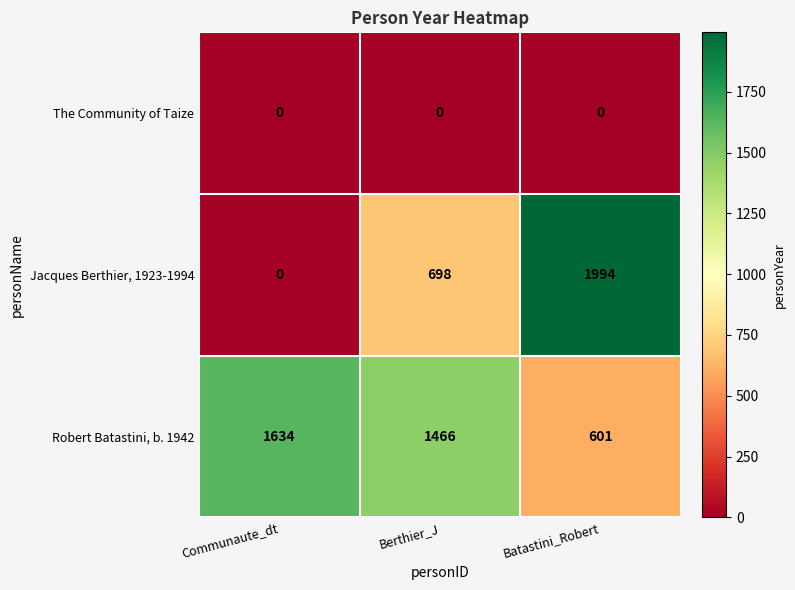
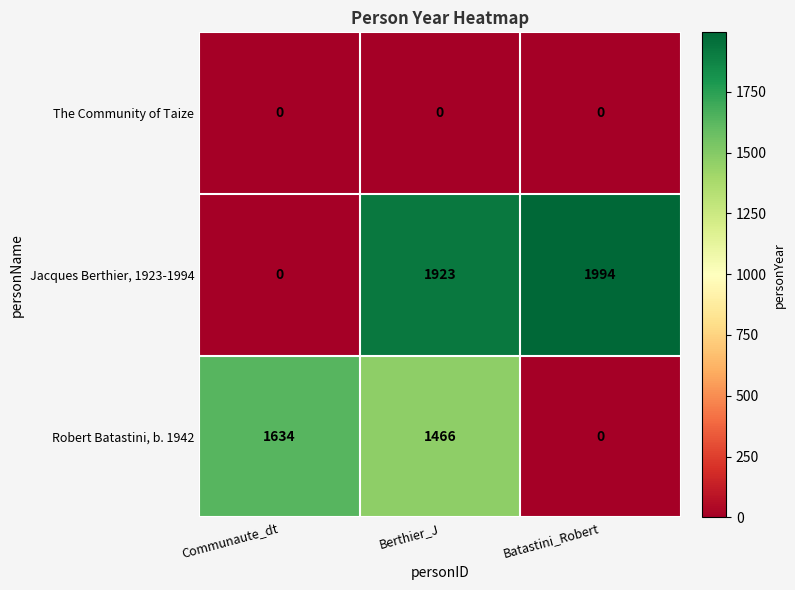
Jacques Berthier, 1923-1994, Berthier_J: 698 -> 1923
Robert Batastini, b. 1942, Batastini_Robert: 601 -> 0
